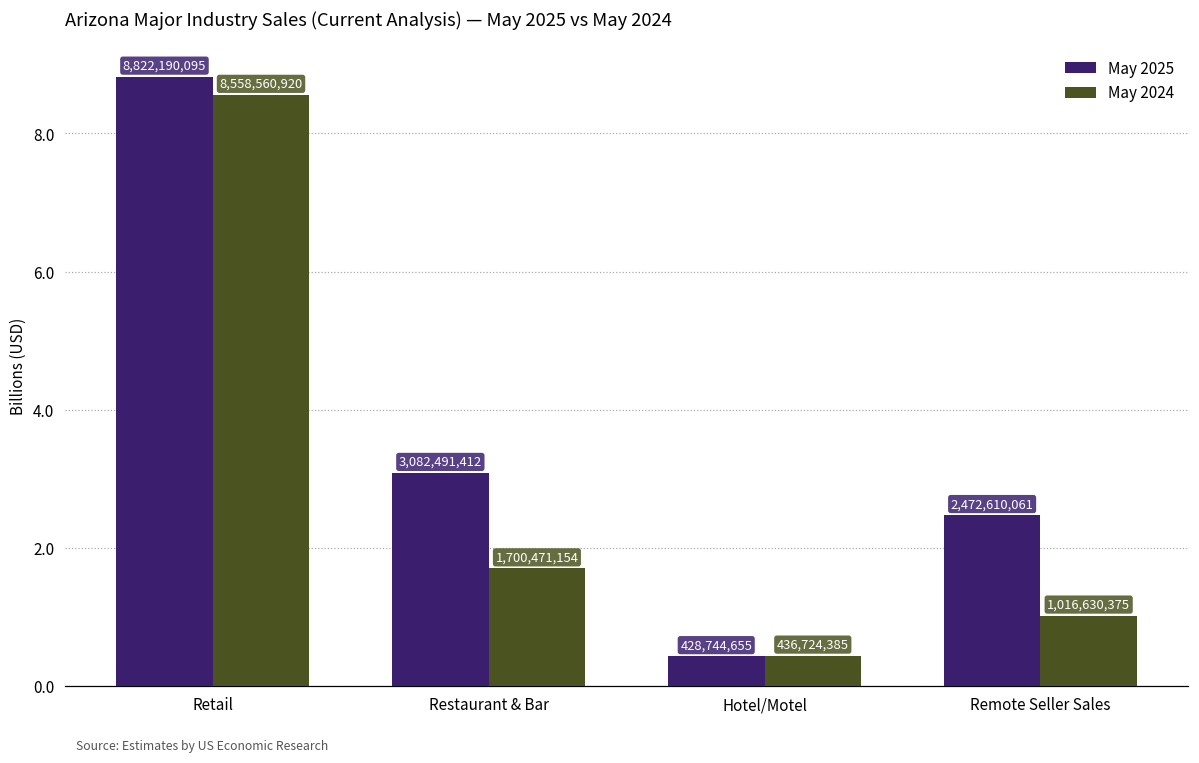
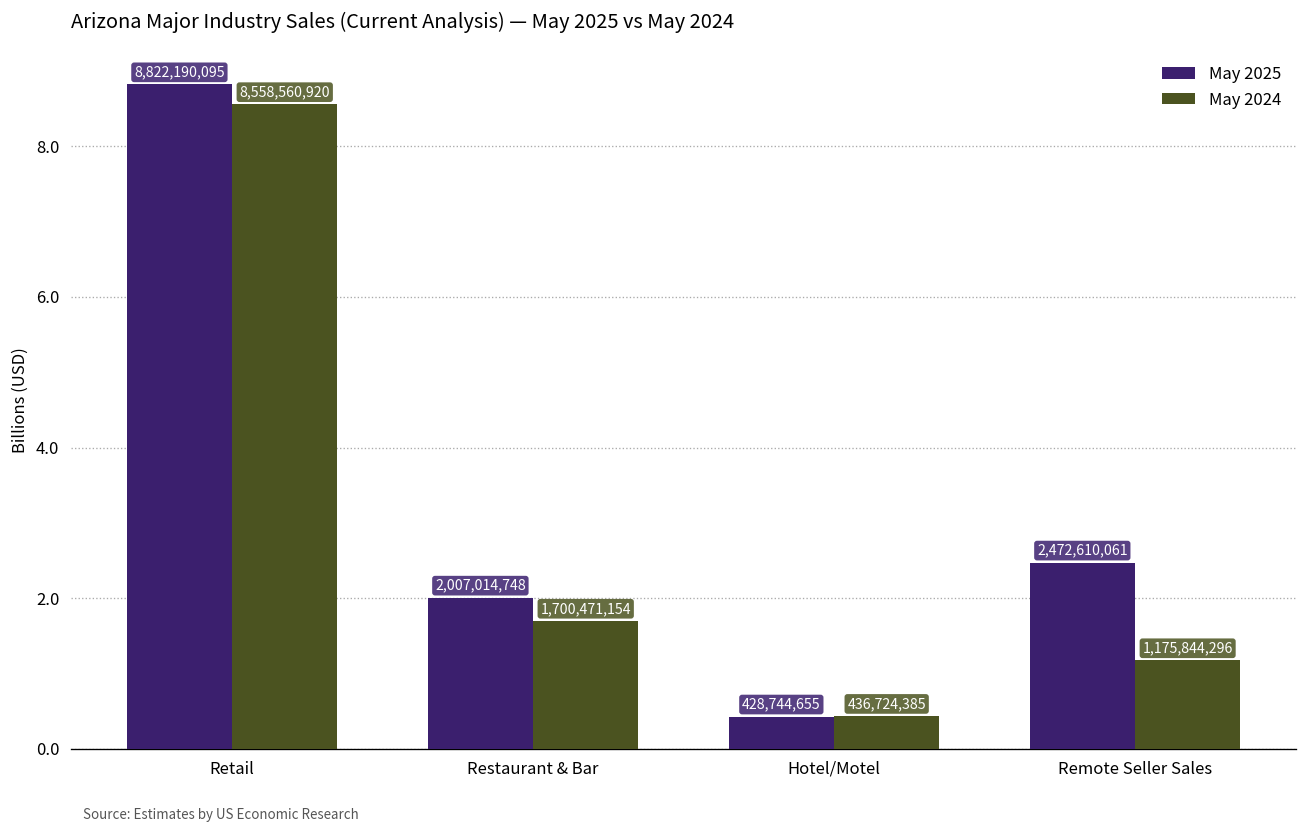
May 2025, Restaurant & Bar: 3,082,491,412 -> 2,007,014,748
May 2024, Remote Seller Sales: 1,016,630,375 -> 1,175,844,296
